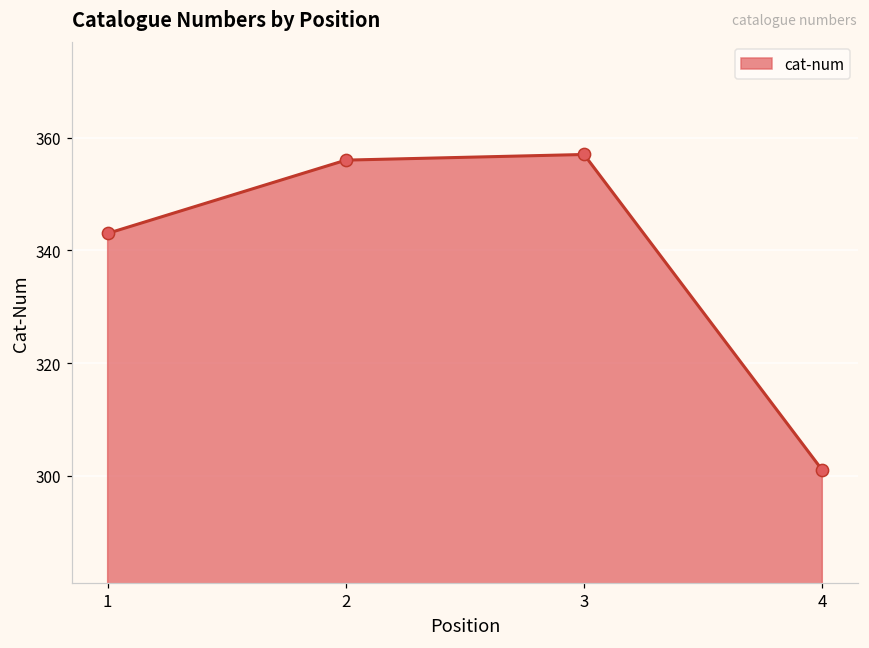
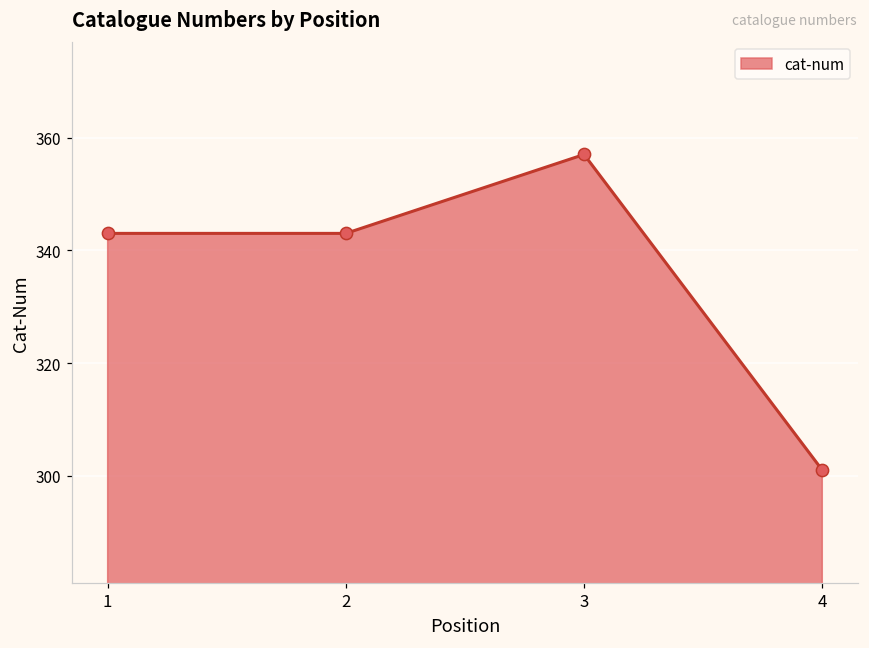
2: 356 -> 343
